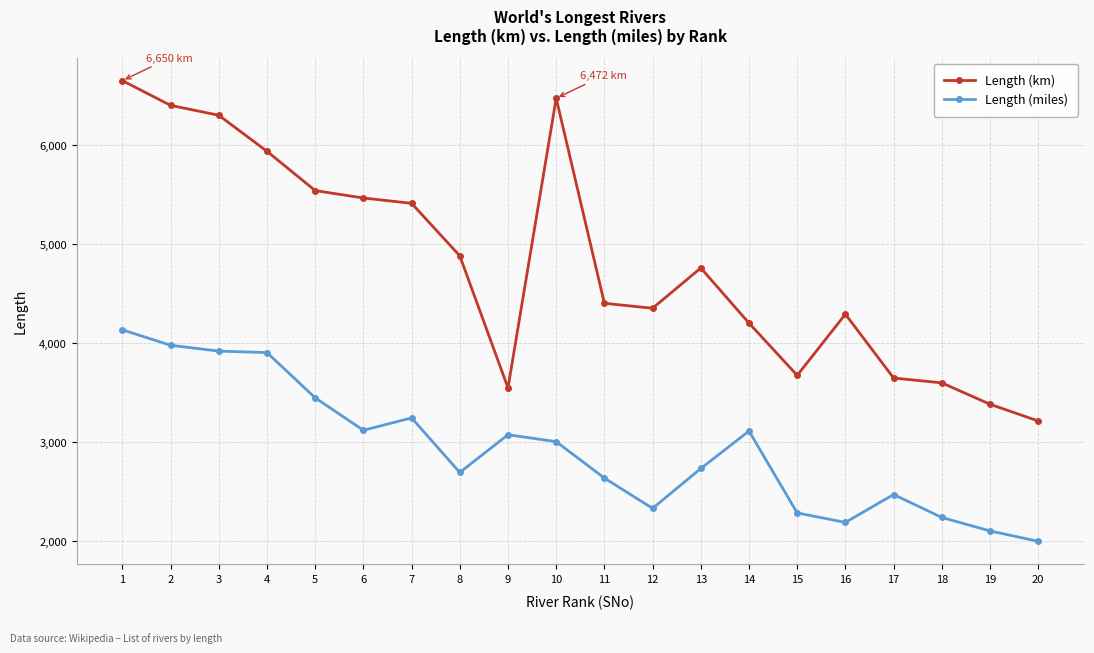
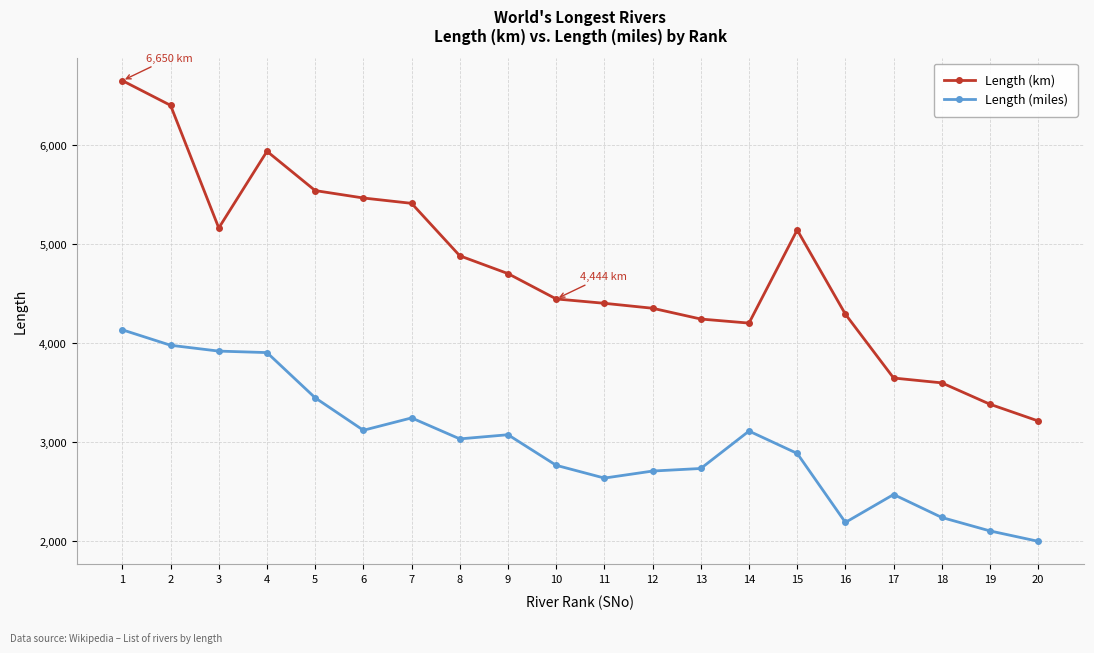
Length (km), 3: 6,300 -> 5,200
Length (miles), 8: 2,700 -> 3,000
Length (km), 9: 3,500 -> 4,700
Length (km), 10: 6,472 -> 4,444
Length (miles), 10: 3,000 -> 2,800
Length (miles), 12: 2,300 -> 2,700
Length (km), 13: 4,800 -> 4,200
Length (km), 15: 3,700 -> 5,100
Length (miles), 15: 2,300 -> 2,900
